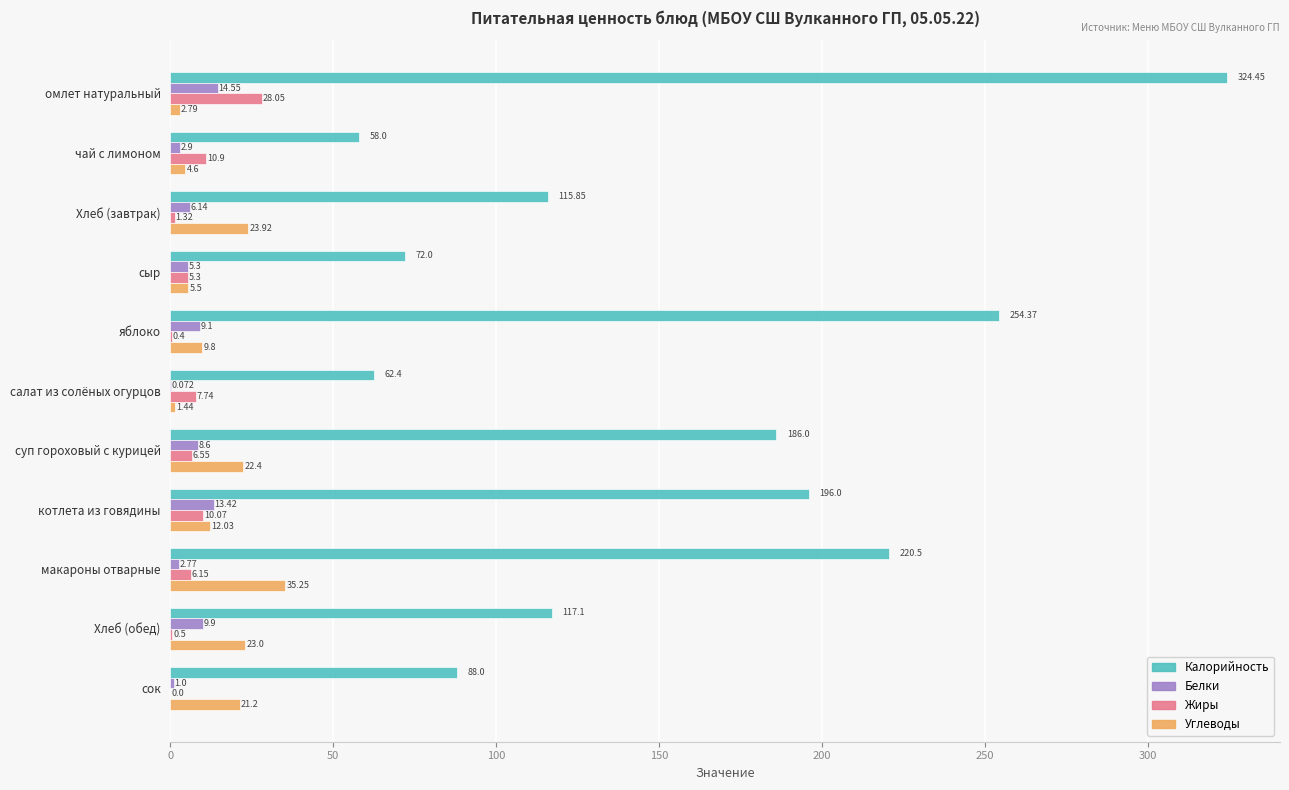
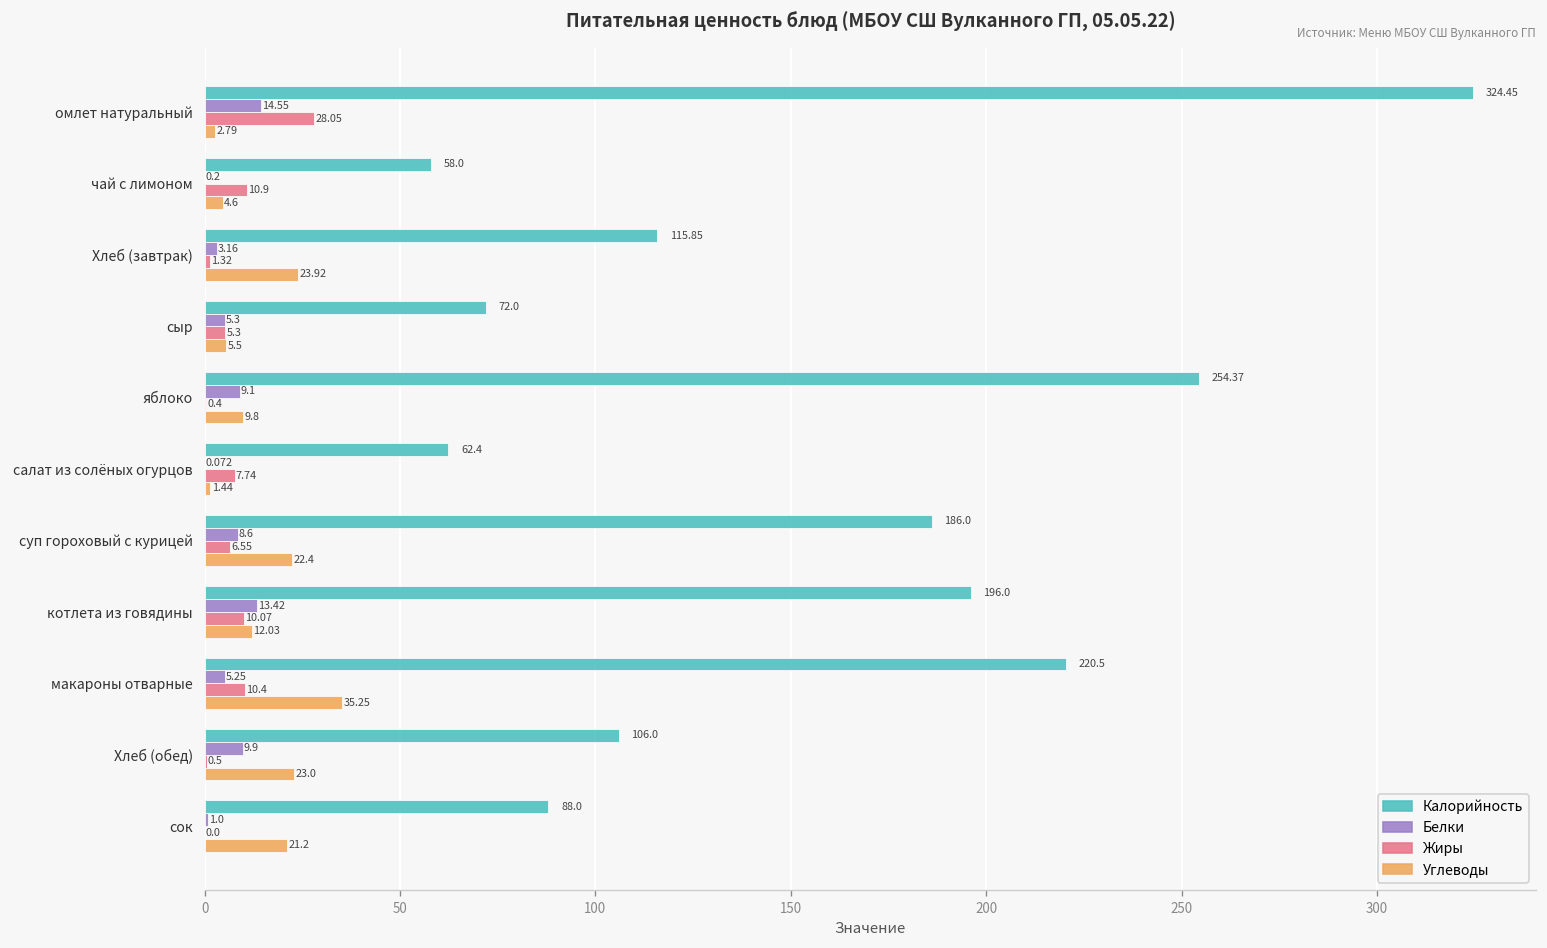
Белки, чай с лимоном: 2.9 -> 0.2
Белки, Хлеб (завтрак): 6.14 -> 3.16
Белки, макароны отварные: 2.77 -> 5.25
Жиры, макароны отварные: 6.15 -> 10.4
Калорийность, Хлеб (обед): 117.1 -> 106.0
